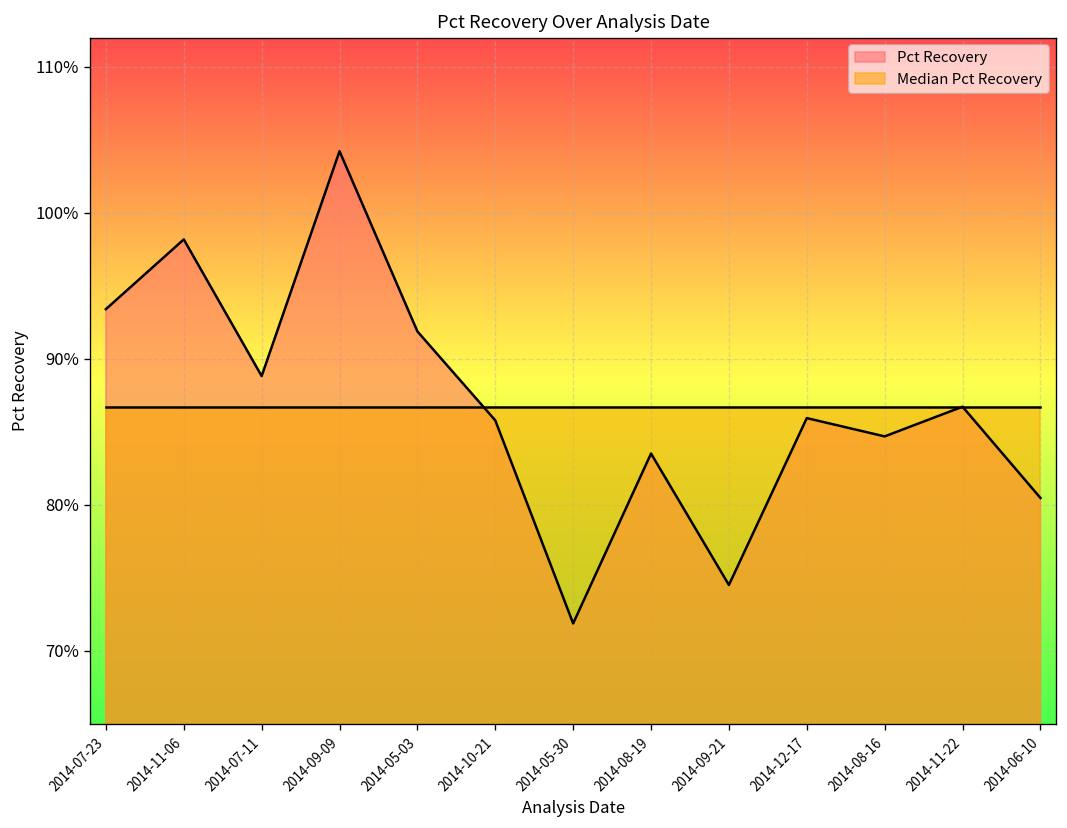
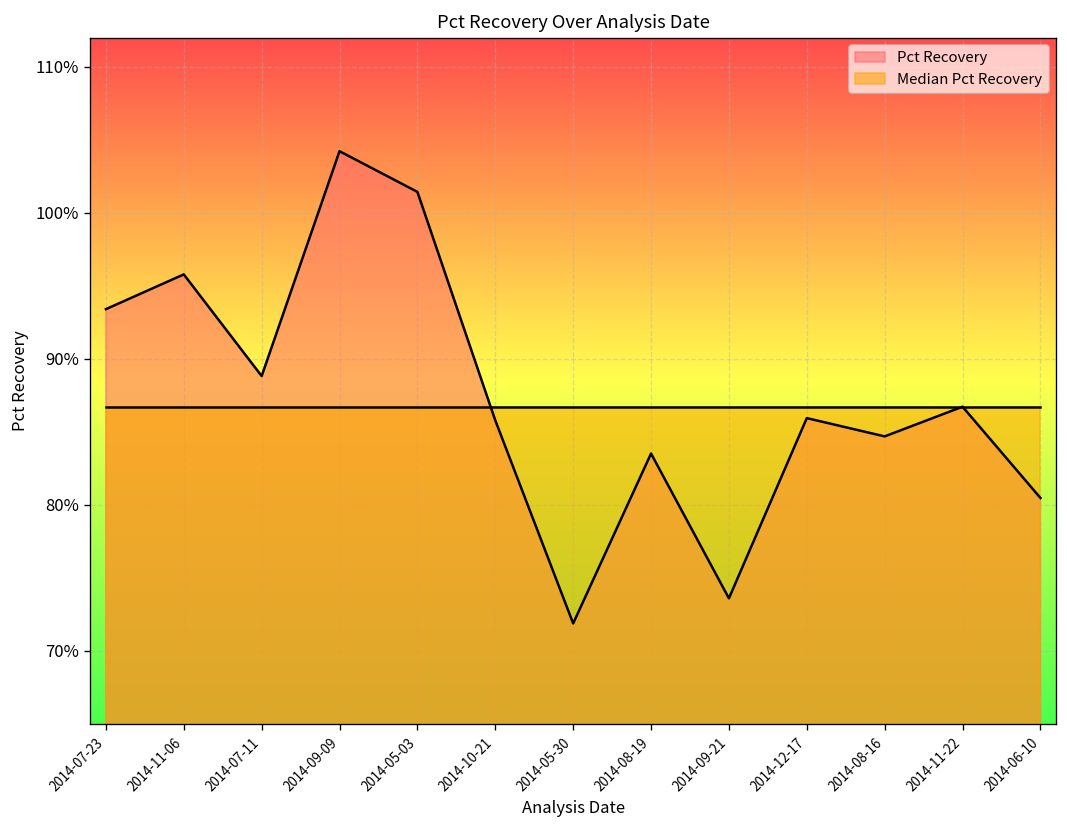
Pct Recovery, 2014-11-06: 98.2% -> 95.8%
Pct Recovery, 2014-05-03: 91.9% -> 101.4%
Pct Recovery, 2014-09-21: 74.5% -> 73.6%
